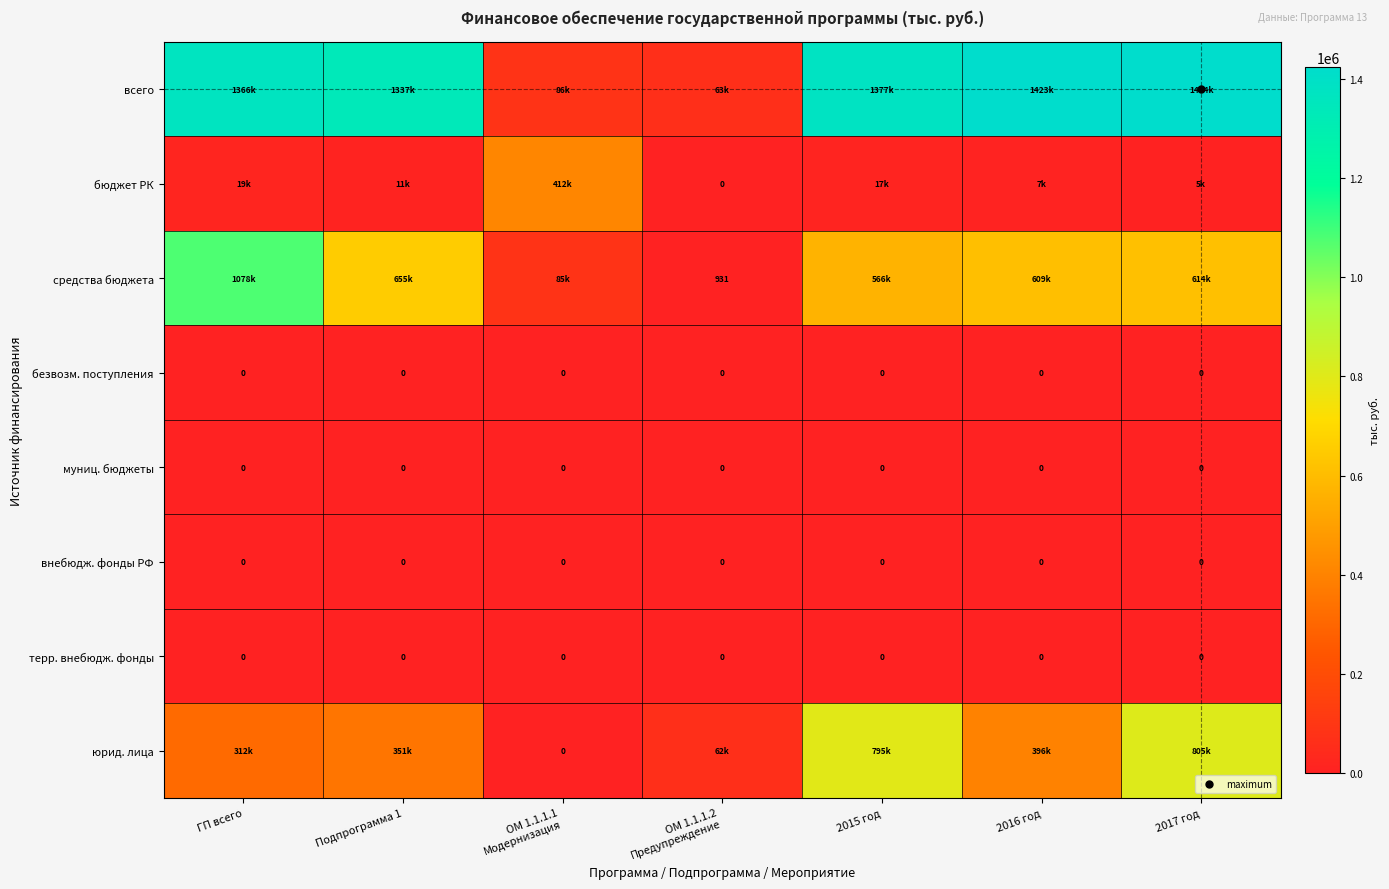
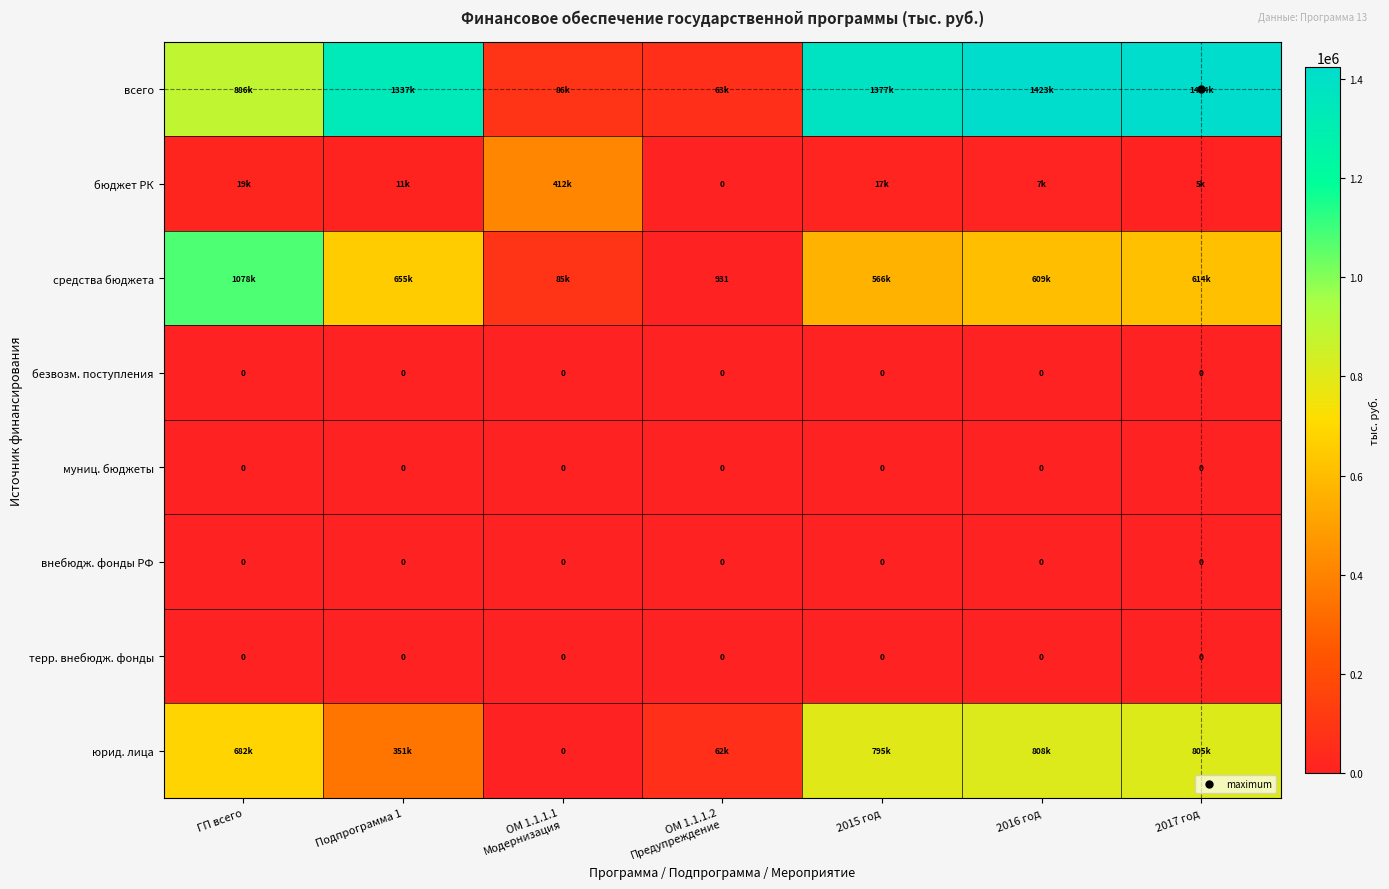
всего, ГП всего: 1366k -> 886k
юрид. лица, ГП всего: 312k -> 682k
юрид. лица, 2016 год: 396k -> 808k
